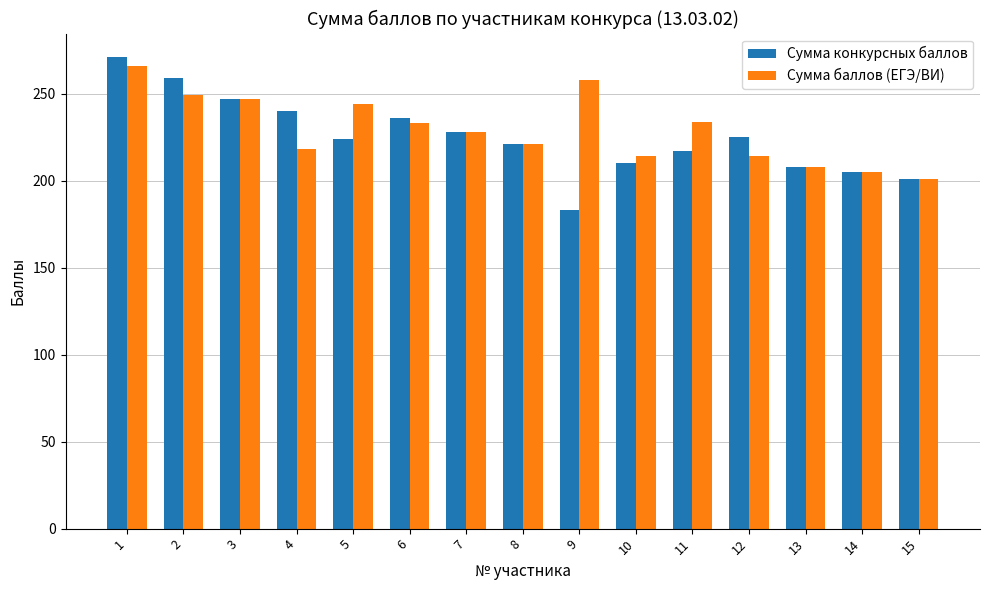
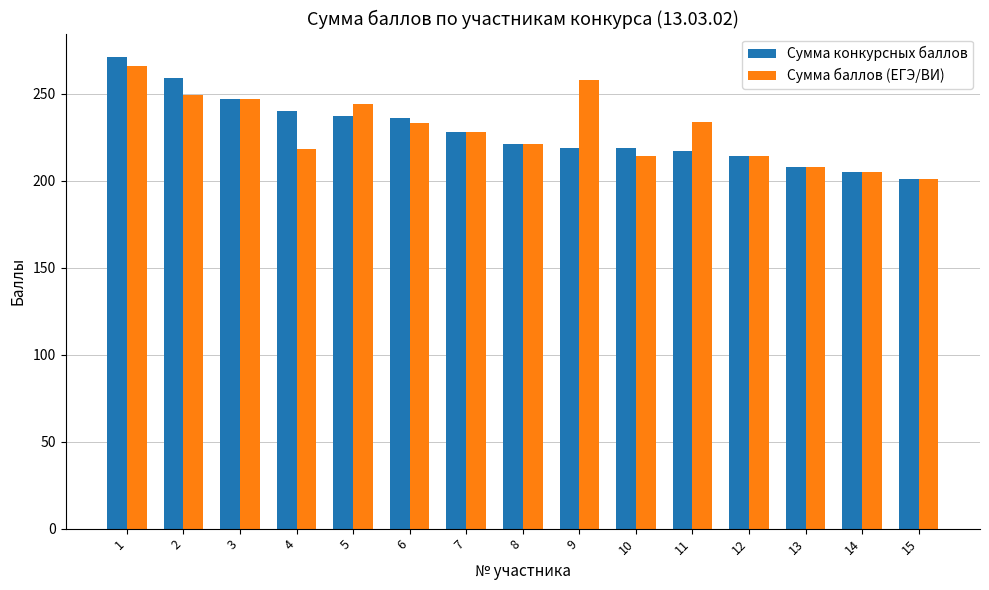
Сумма конкурсных баллов, 5: 224 -> 237
Сумма конкурсных баллов, 9: 183 -> 219
Сумма конкурсных баллов, 10: 210 -> 219
Сумма конкурсных баллов, 12: 225 -> 214
